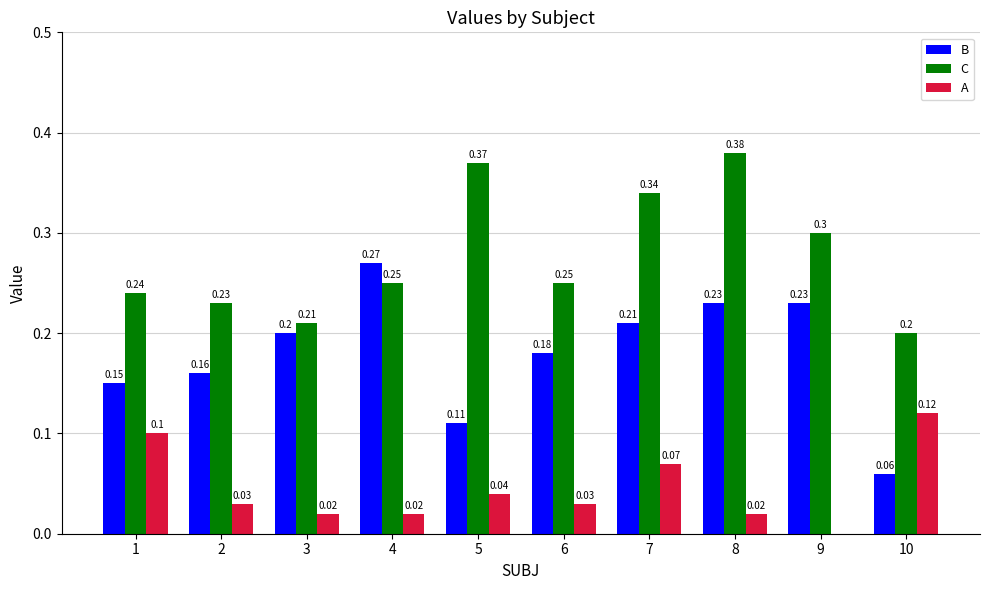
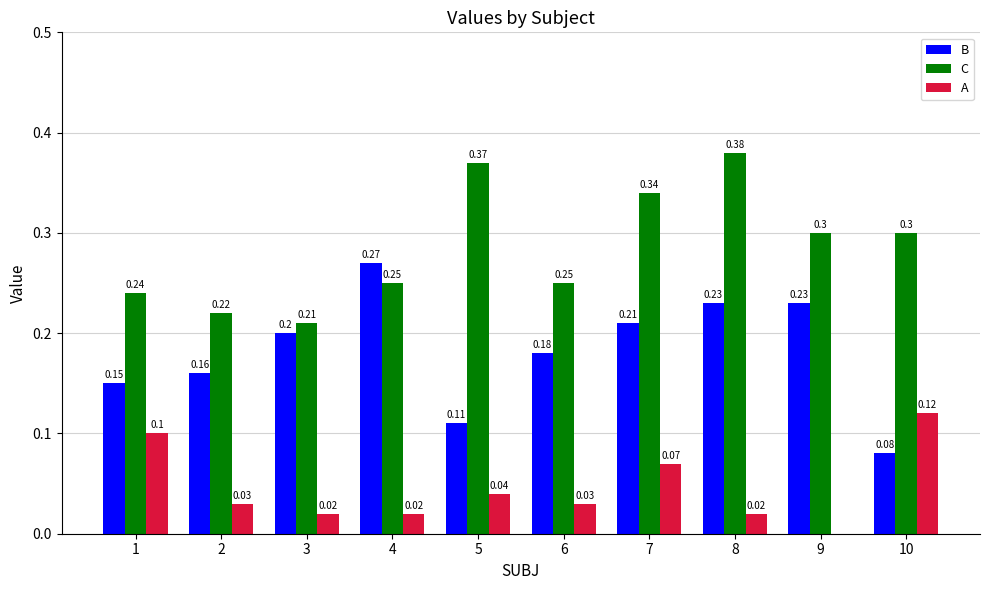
C, 2: 0.23 -> 0.22
B, 10: 0.06 -> 0.08
C, 10: 0.2 -> 0.3
